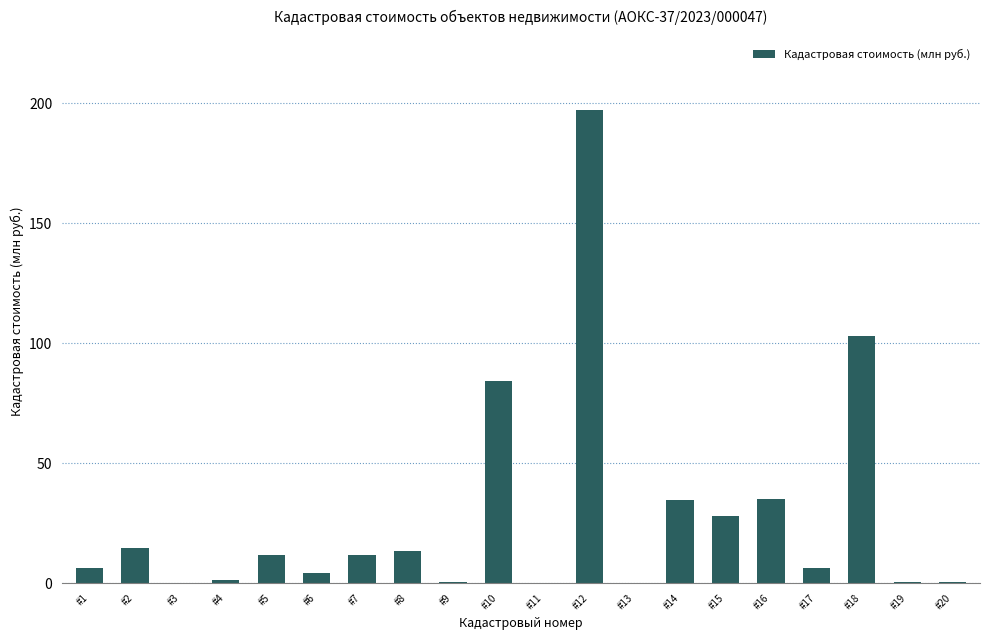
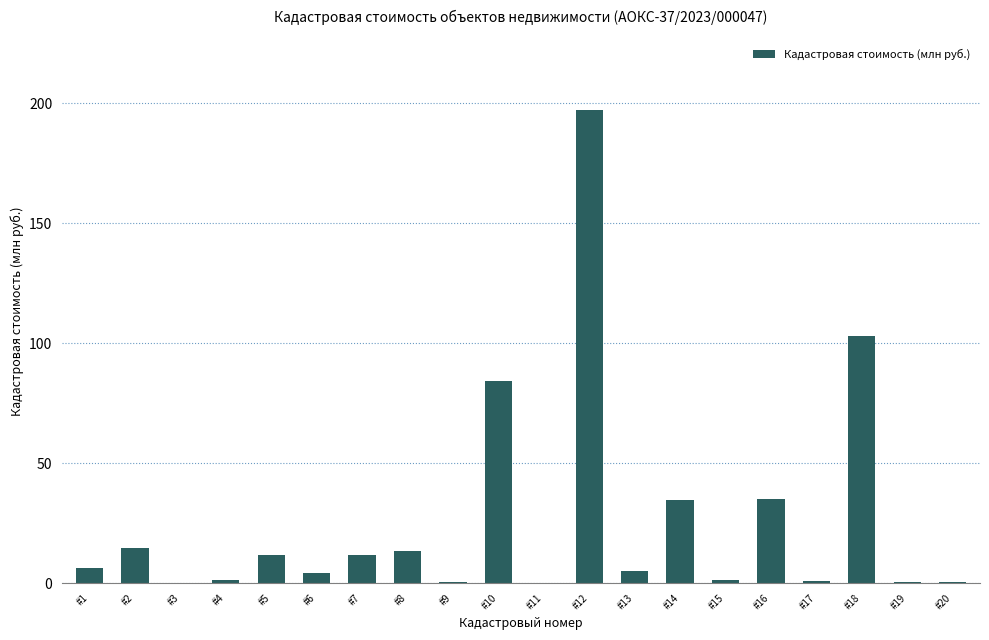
#13: 0 -> 5
#15: 28 -> 1
#17: 6 -> 1
